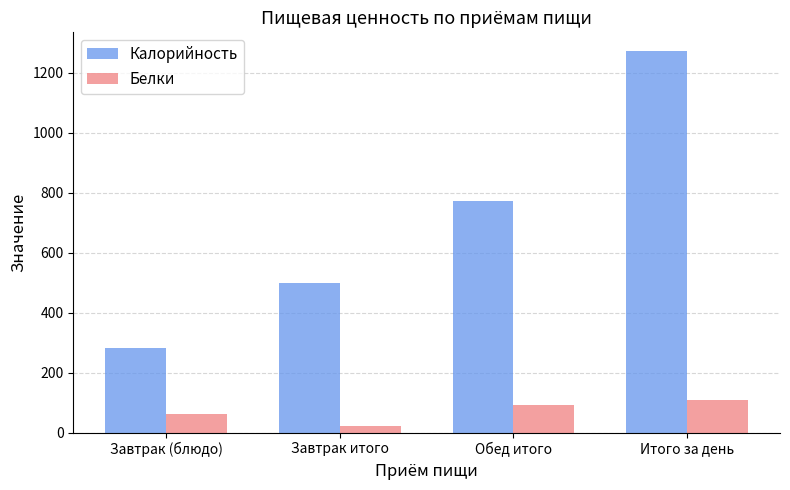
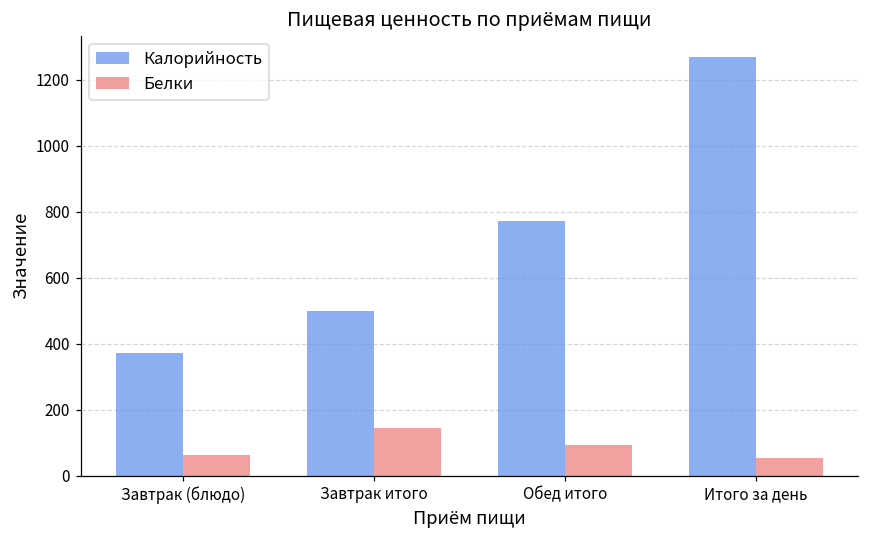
Калорийность, Завтрак (блюдо): 280 -> 370
Белки, Завтрак итого: 20 -> 140
Белки, Итого за день: 110 -> 60
